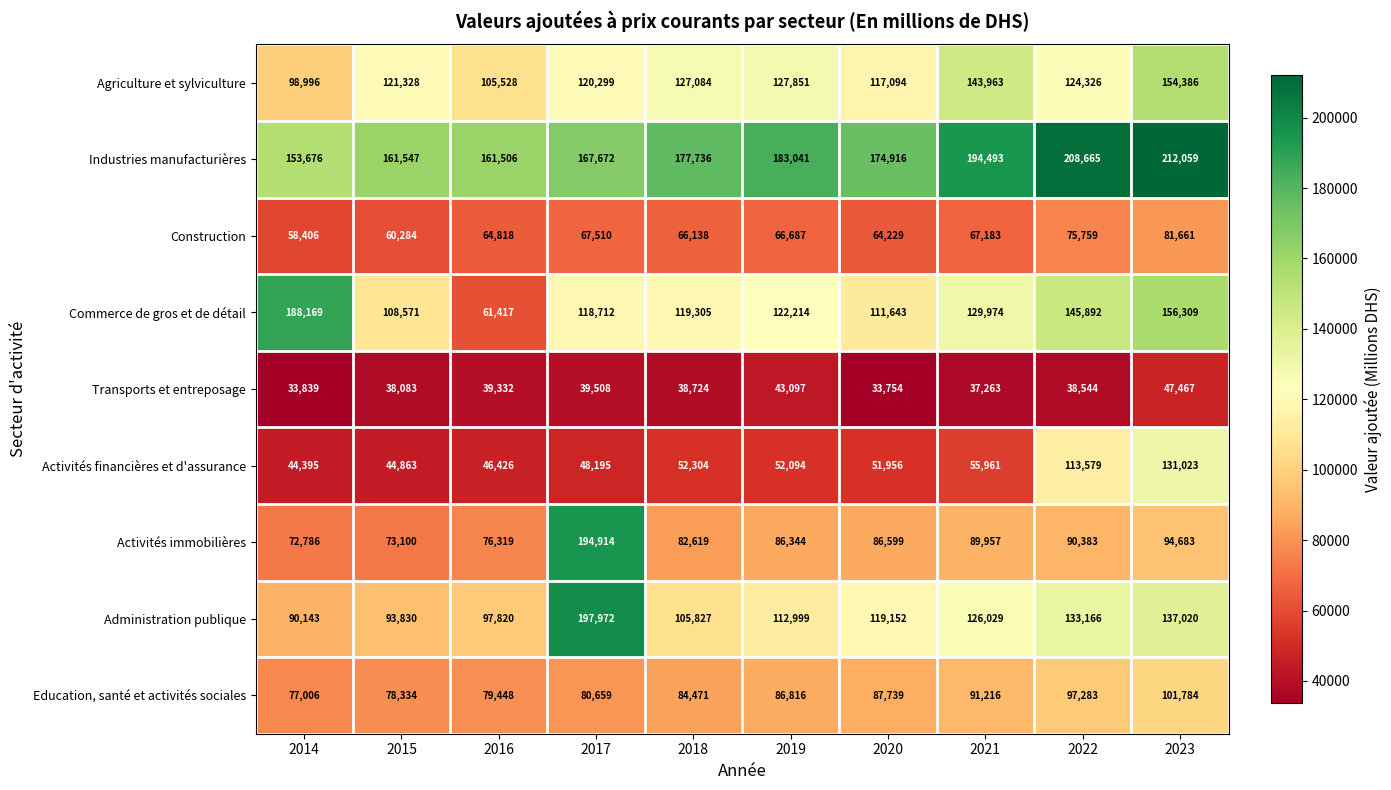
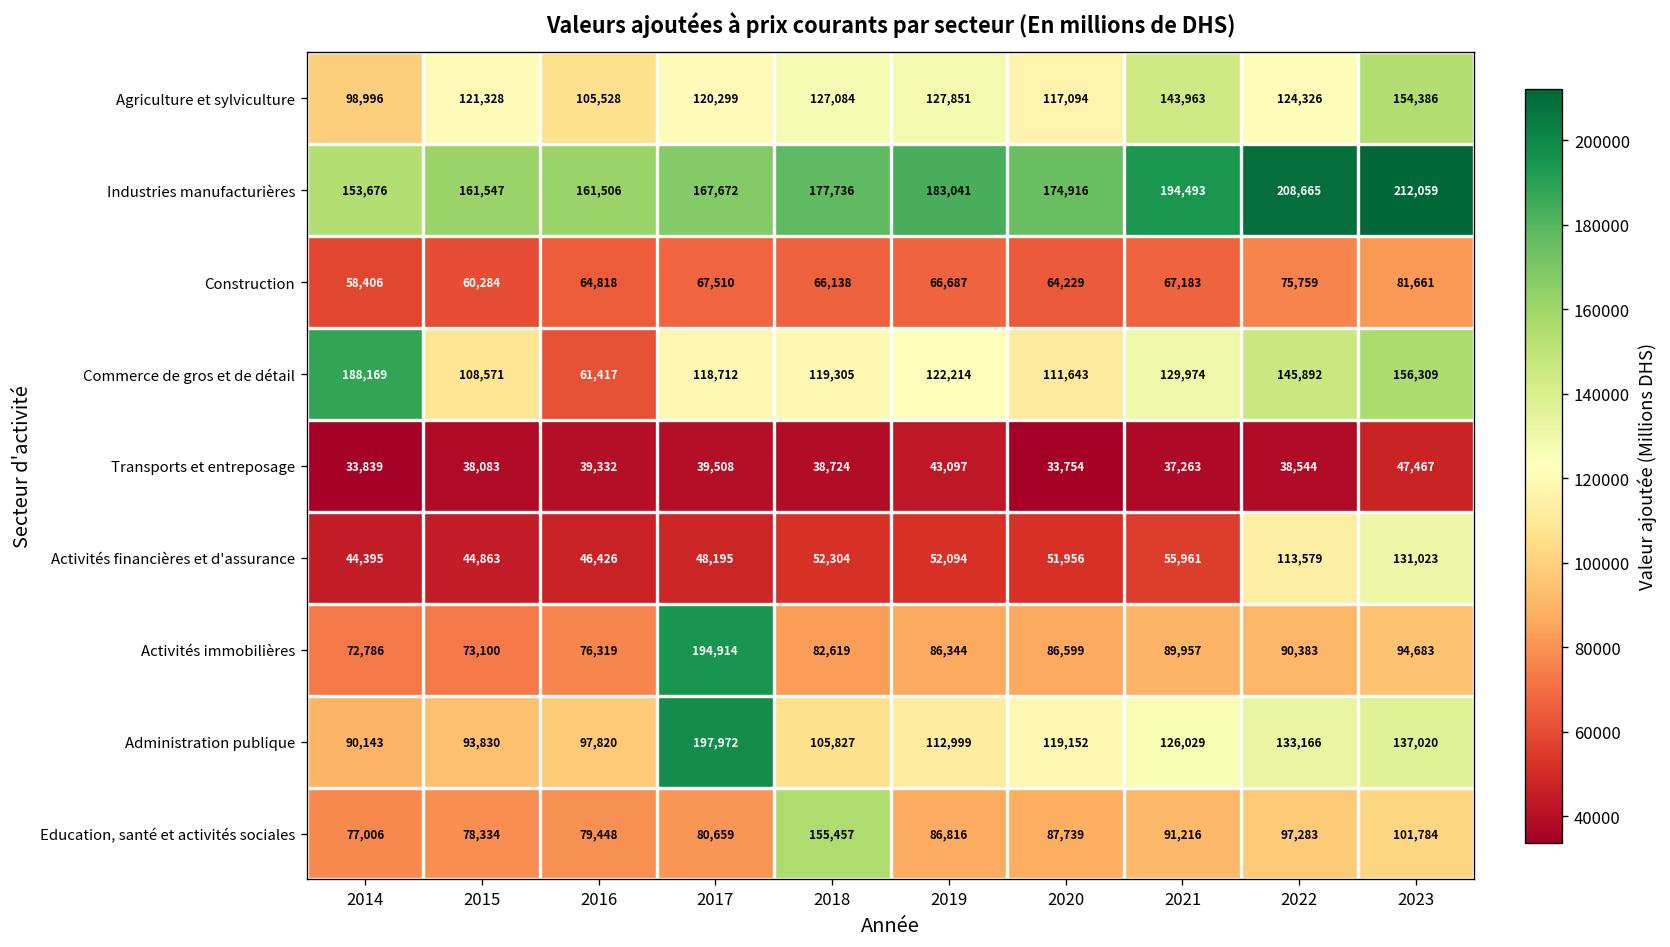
Education, santé et activités sociales, 2018: 84,471 -> 155,457
